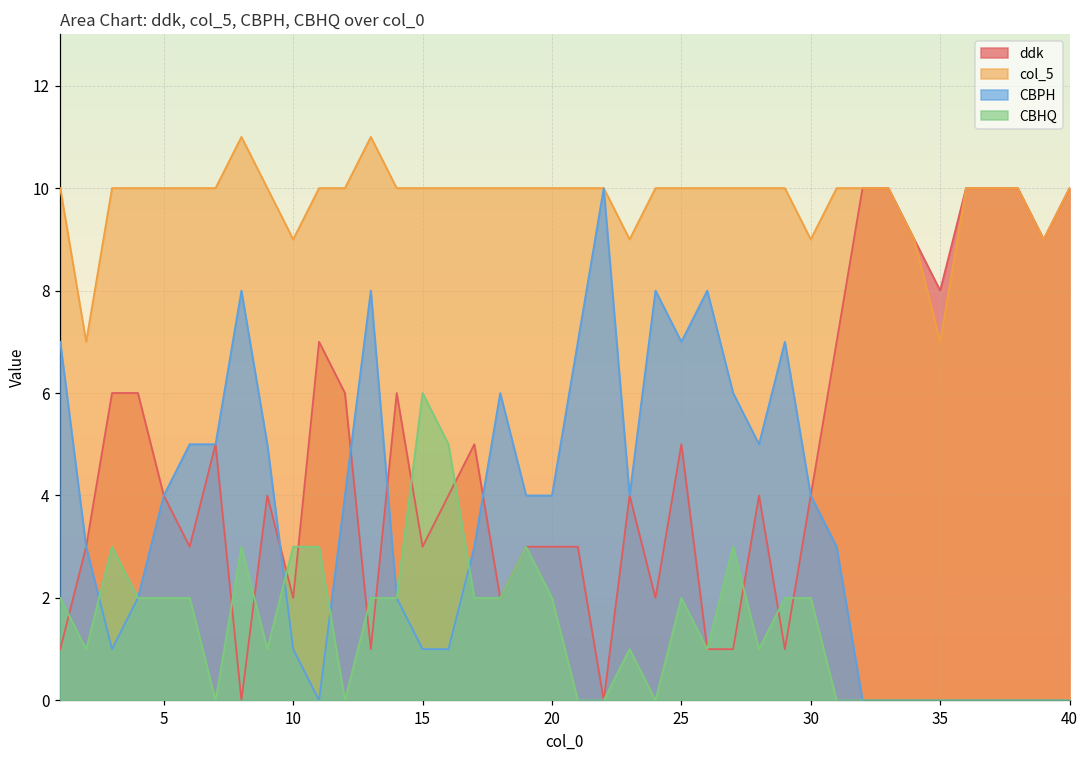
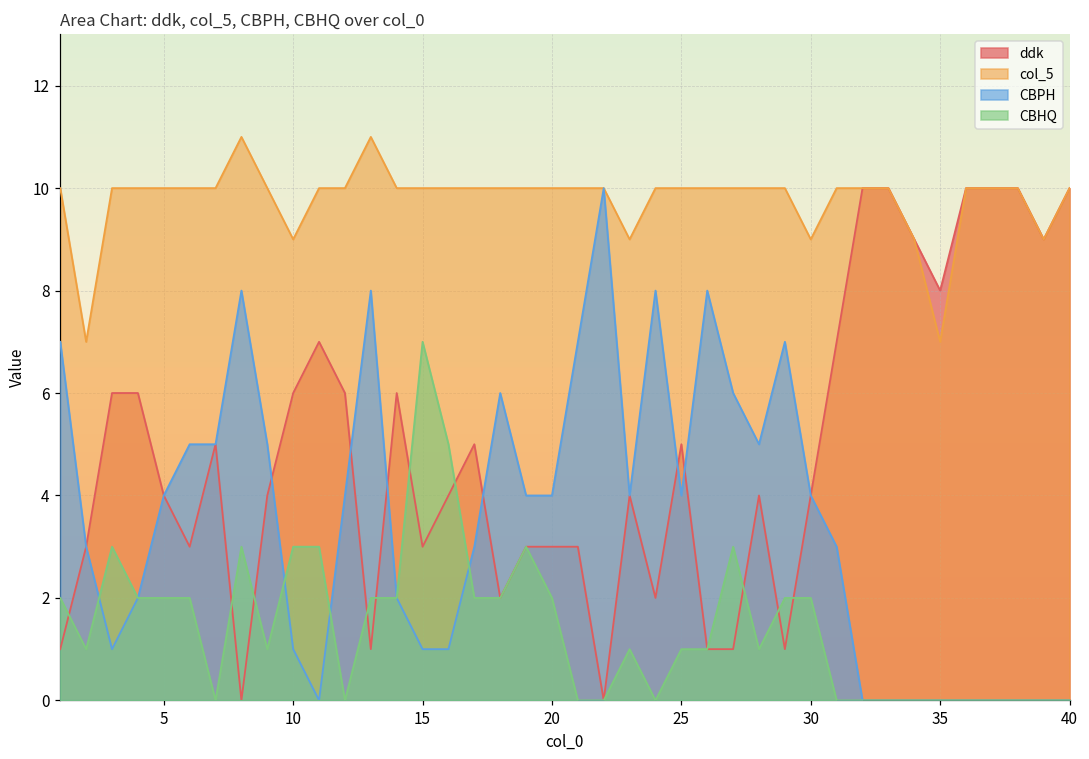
ddk, 10: 2 -> 6
CBHQ, 15: 6 -> 7
CBPH, 25: 7 -> 4
CBHQ, 25: 2 -> 1
